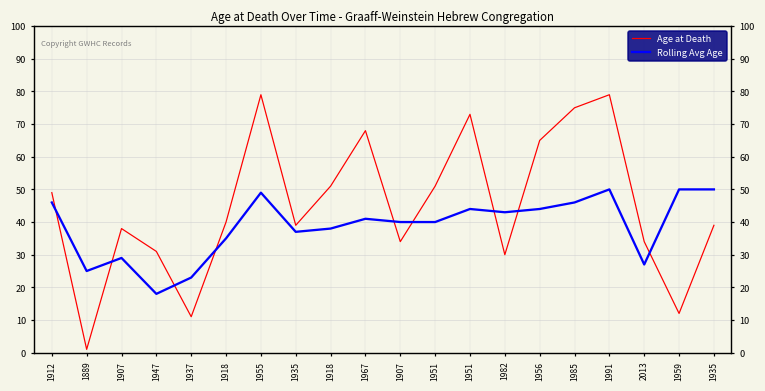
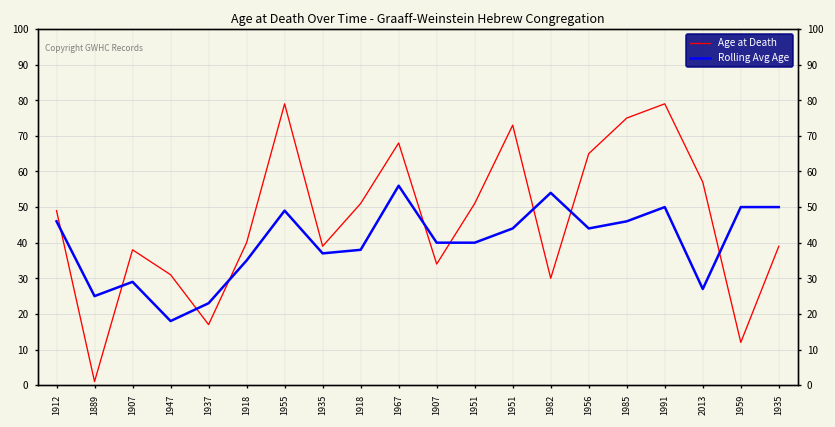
Age at Death, 1937: 11 -> 17
Rolling Avg Age, 1967: 41 -> 56
Rolling Avg Age, 1982: 43 -> 54
Age at Death, 2013: 34 -> 57
